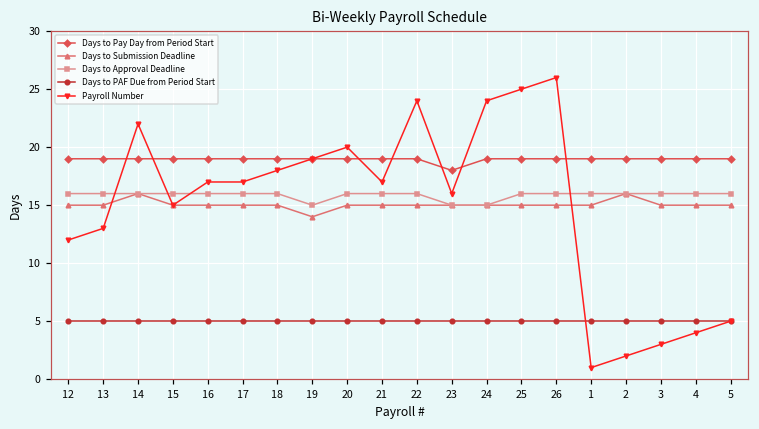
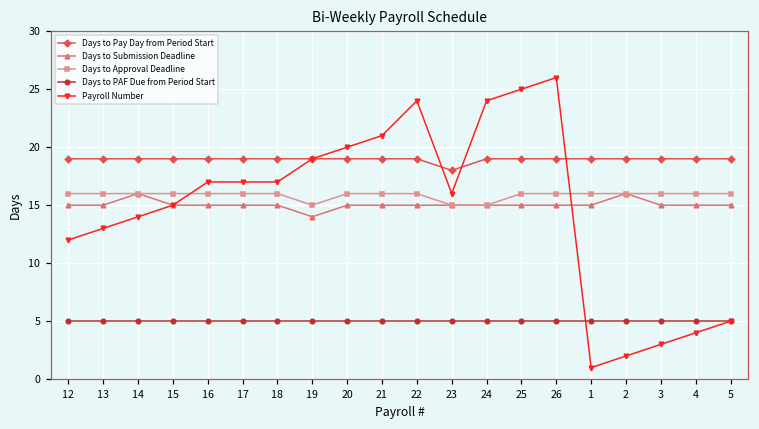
Payroll Number, 14: 22 -> 14
Payroll Number, 18: 18 -> 17
Payroll Number, 21: 17 -> 21
